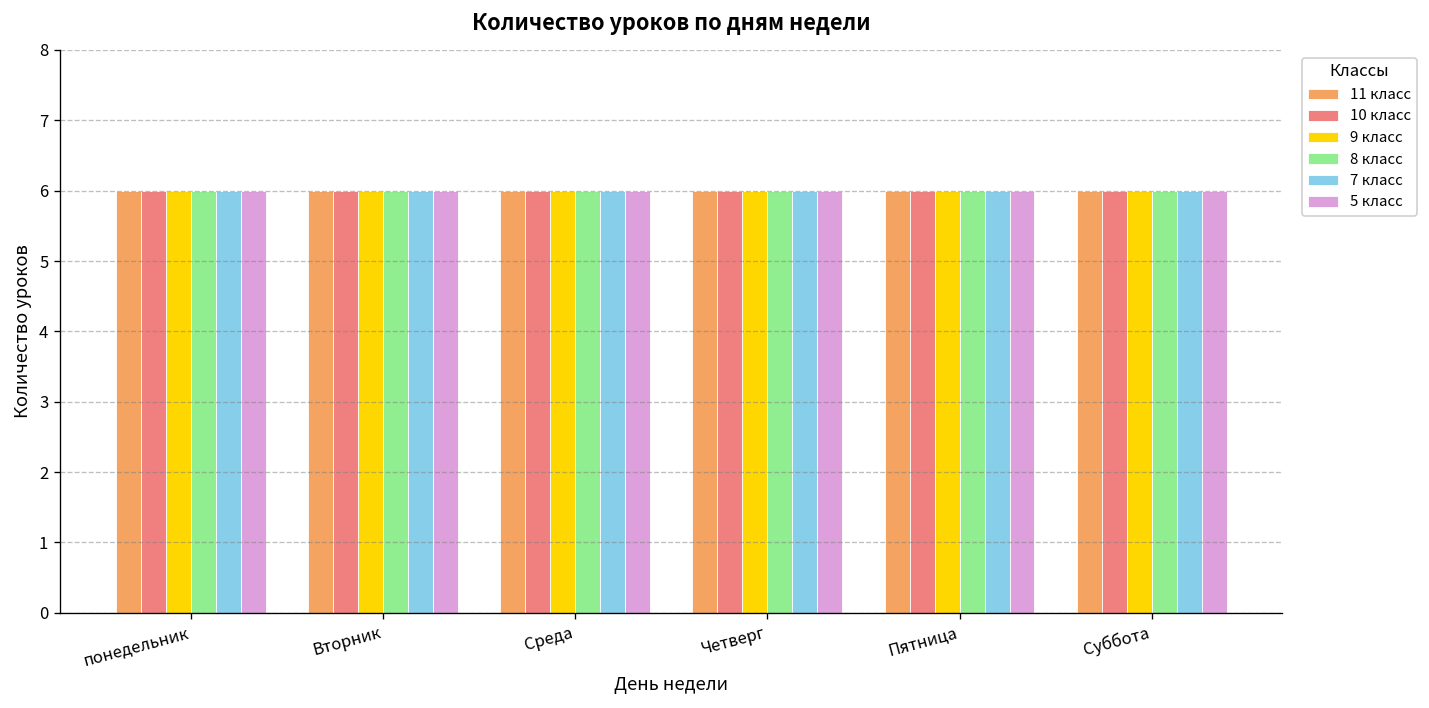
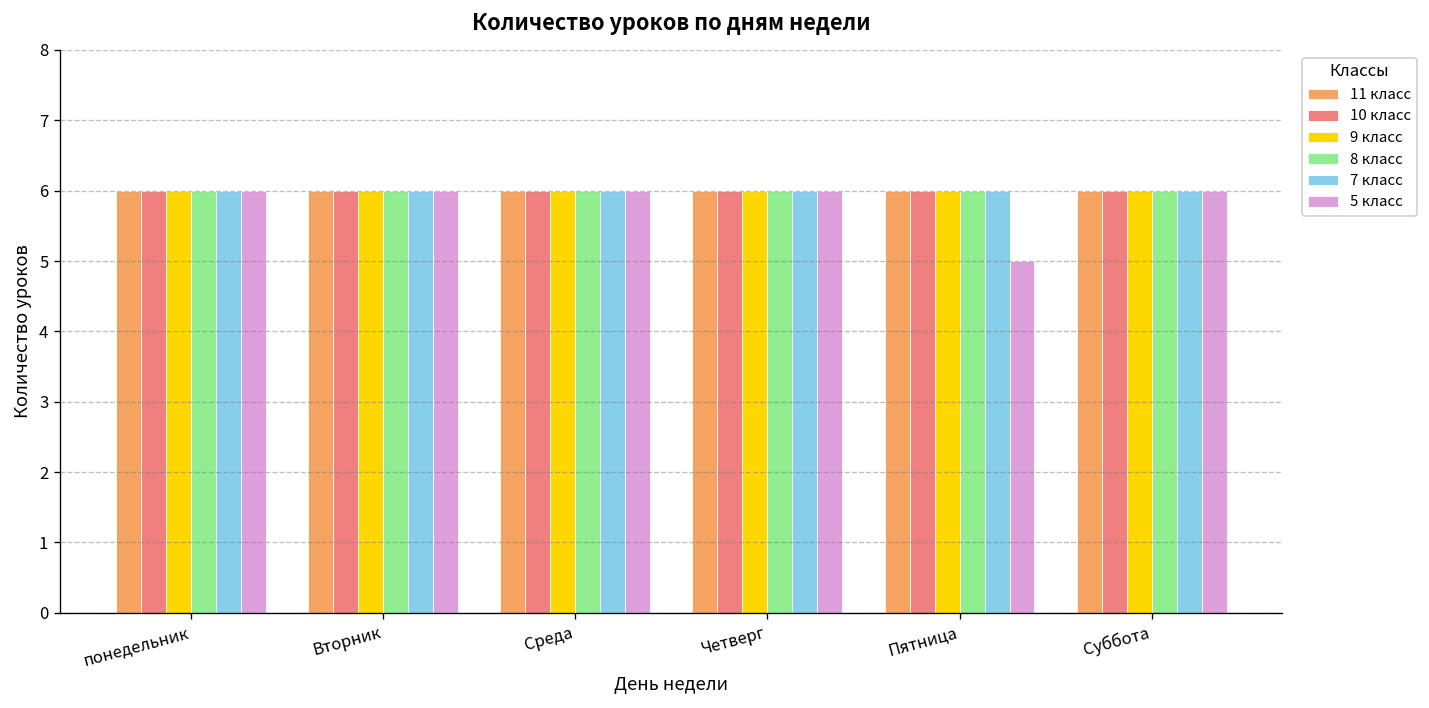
5 класс, Пятница: 6 -> 5
